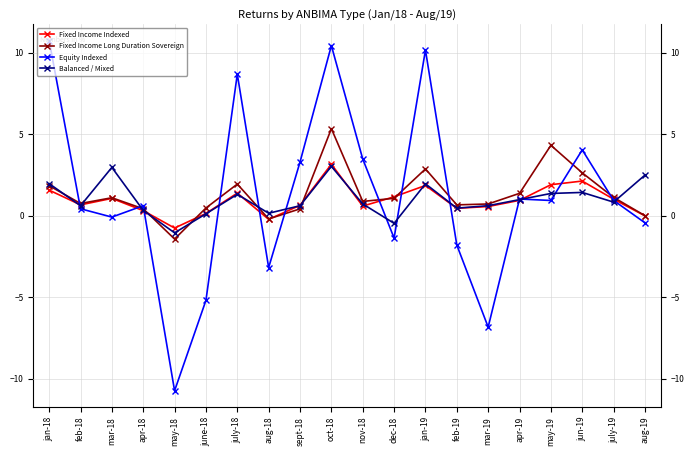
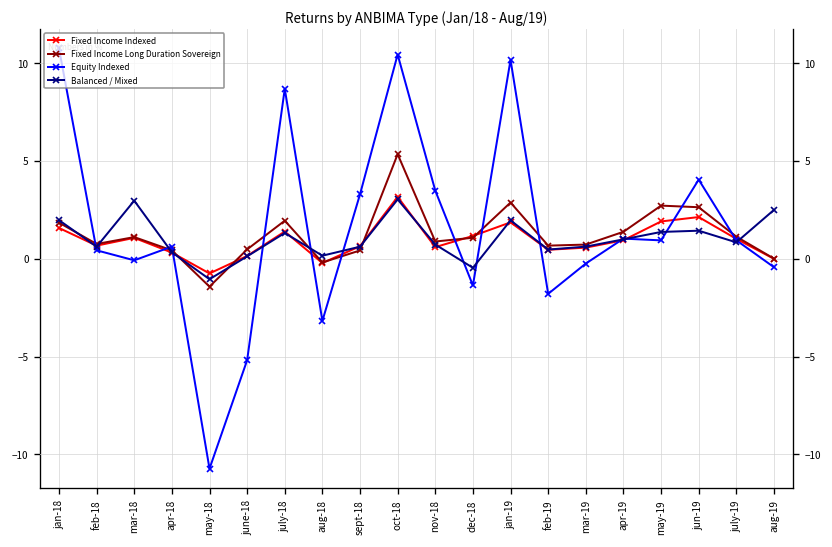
Equity Indexed, mar-19: -6.8 -> -0.2
Fixed Income Long Duration Sovereign, may-19: 4.3 -> 2.7
